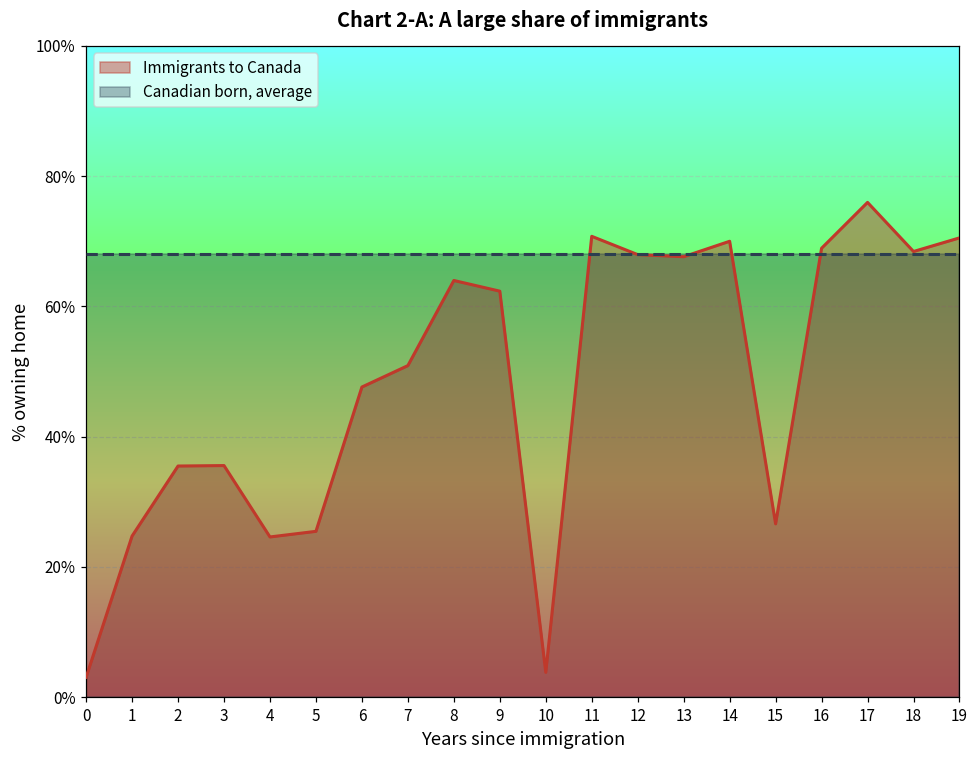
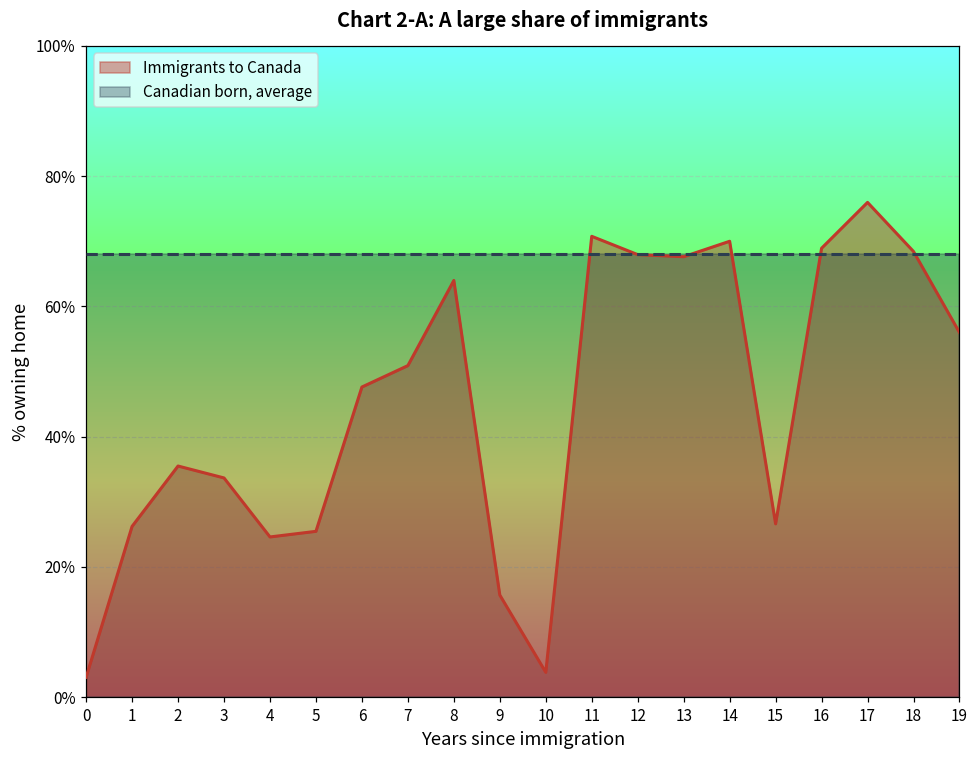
Immigrants to Canada, 1: 25% -> 26%
Immigrants to Canada, 3: 36% -> 34%
Immigrants to Canada, 9: 62% -> 16%
Immigrants to Canada, 19: 71% -> 56%
